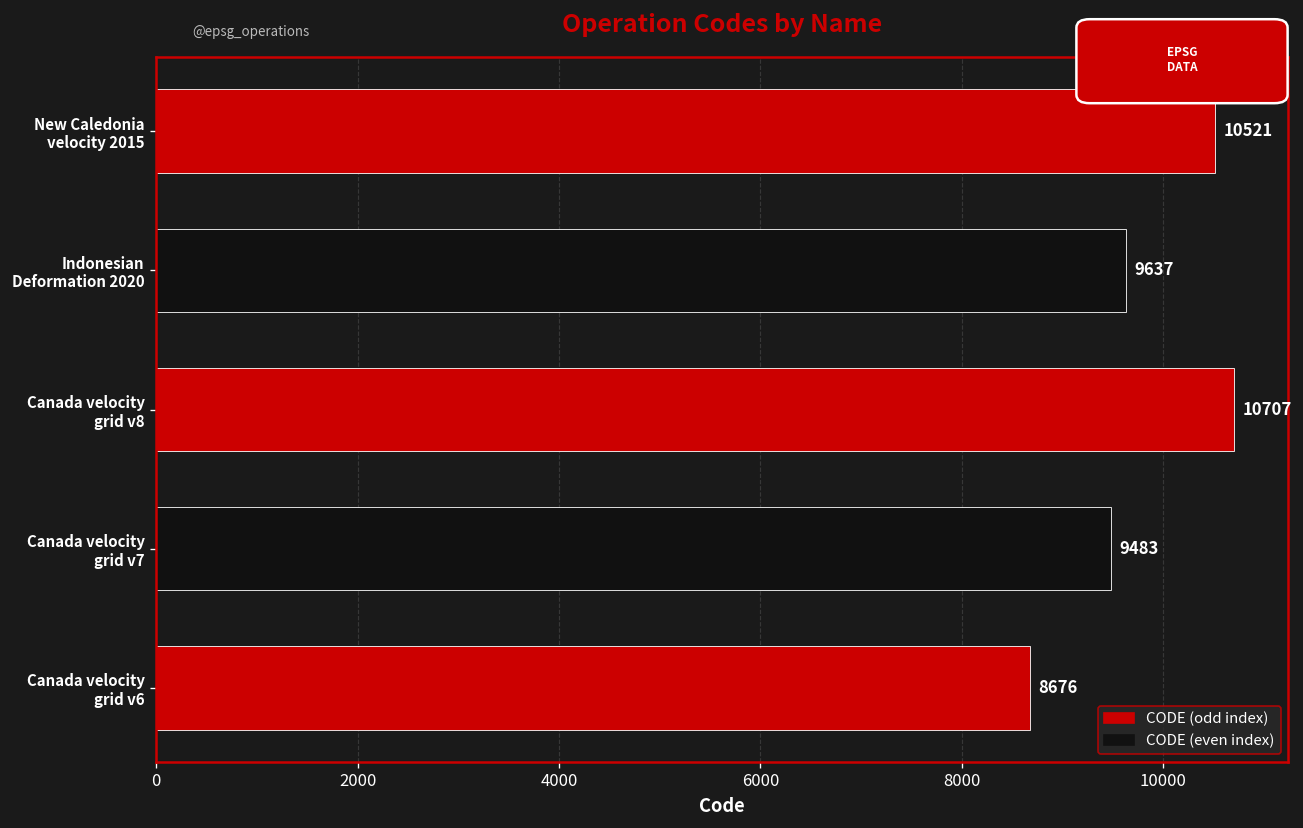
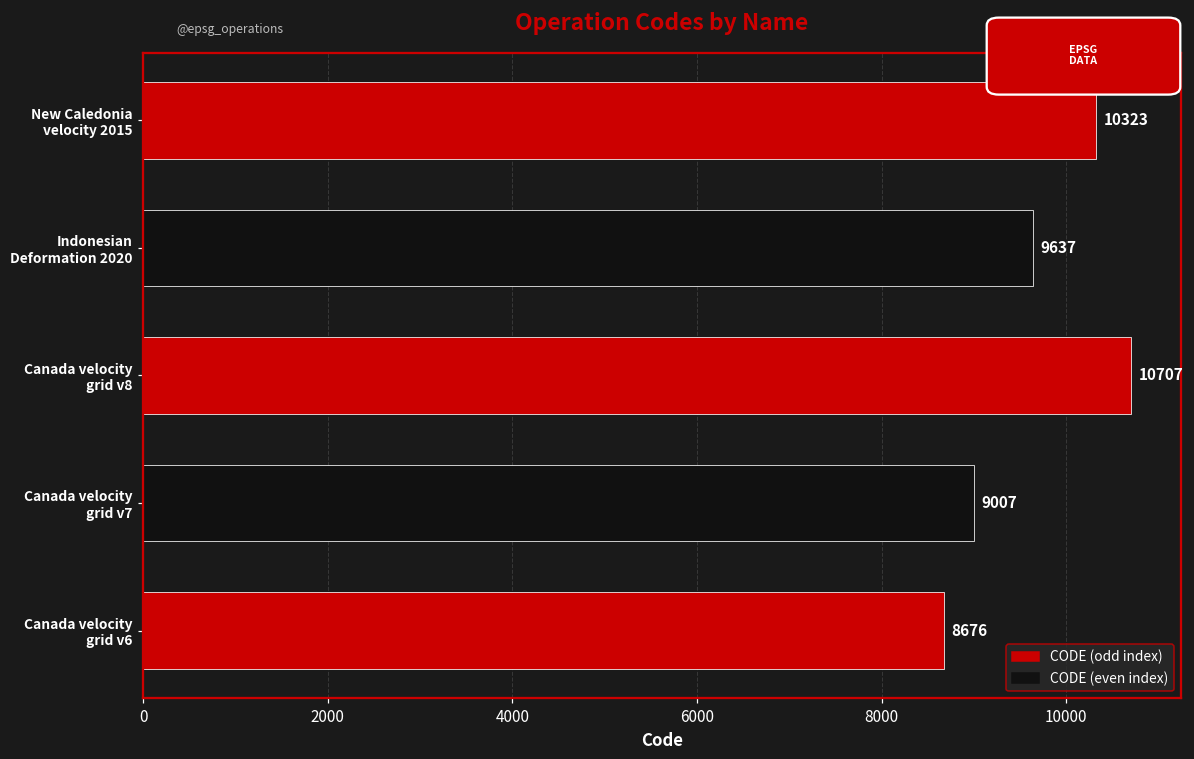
New Caledonia velocity 2015: 10521 -> 10323
Canada velocity grid v7: 9483 -> 9007
